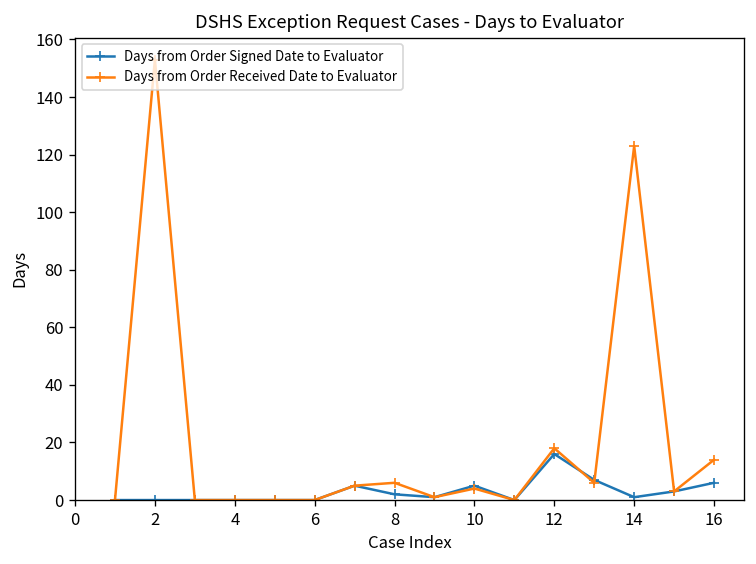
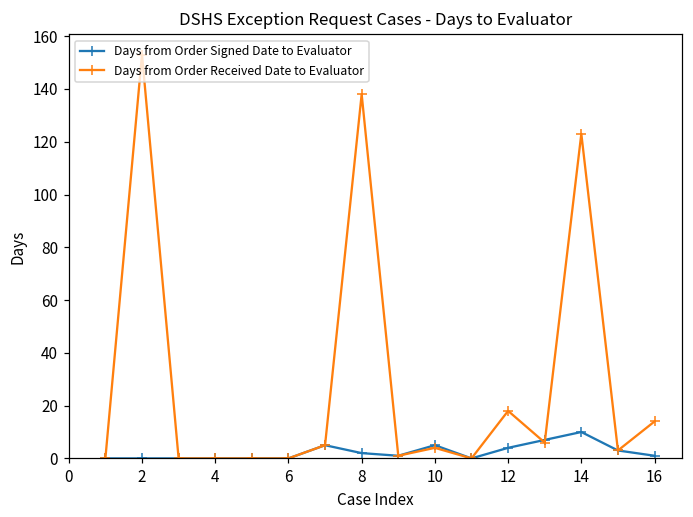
Days from Order Received Date to Evaluator, 8: 6 -> 138
Days from Order Signed Date to Evaluator, 12: 16 -> 4
Days from Order Signed Date to Evaluator, 14: 1 -> 10
Days from Order Signed Date to Evaluator, 16: 6 -> 1
